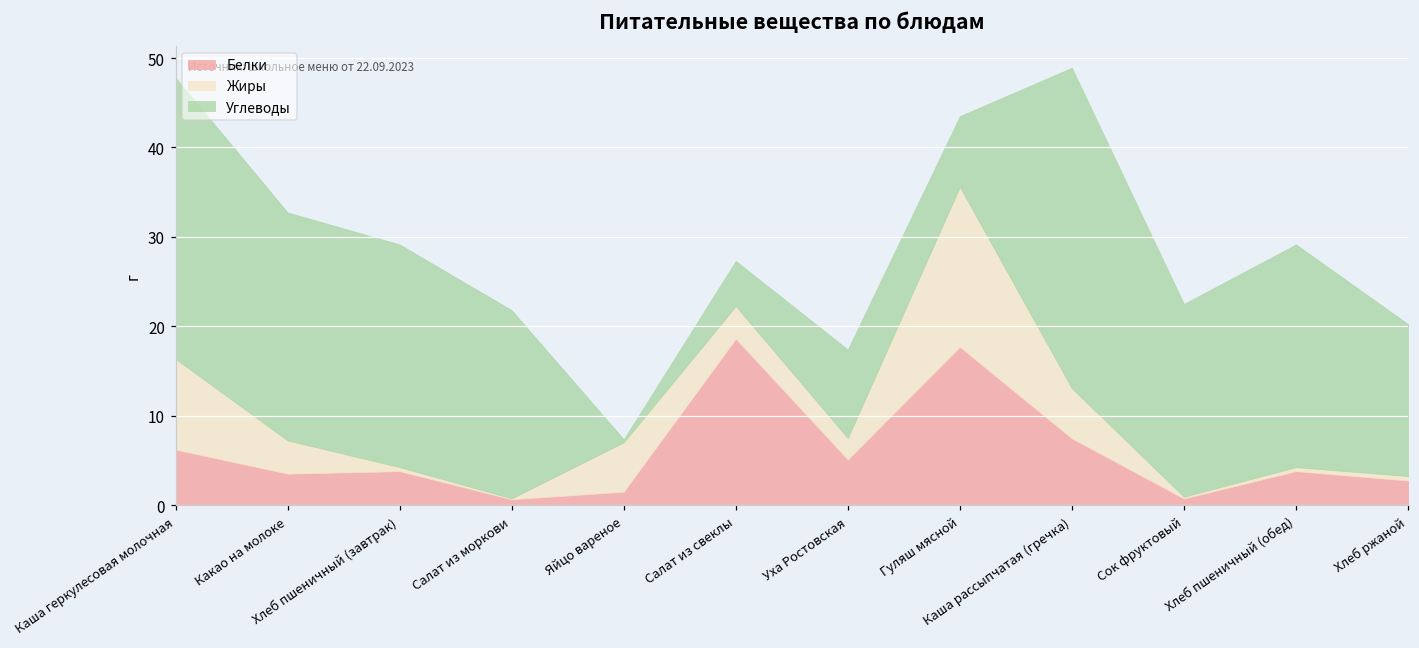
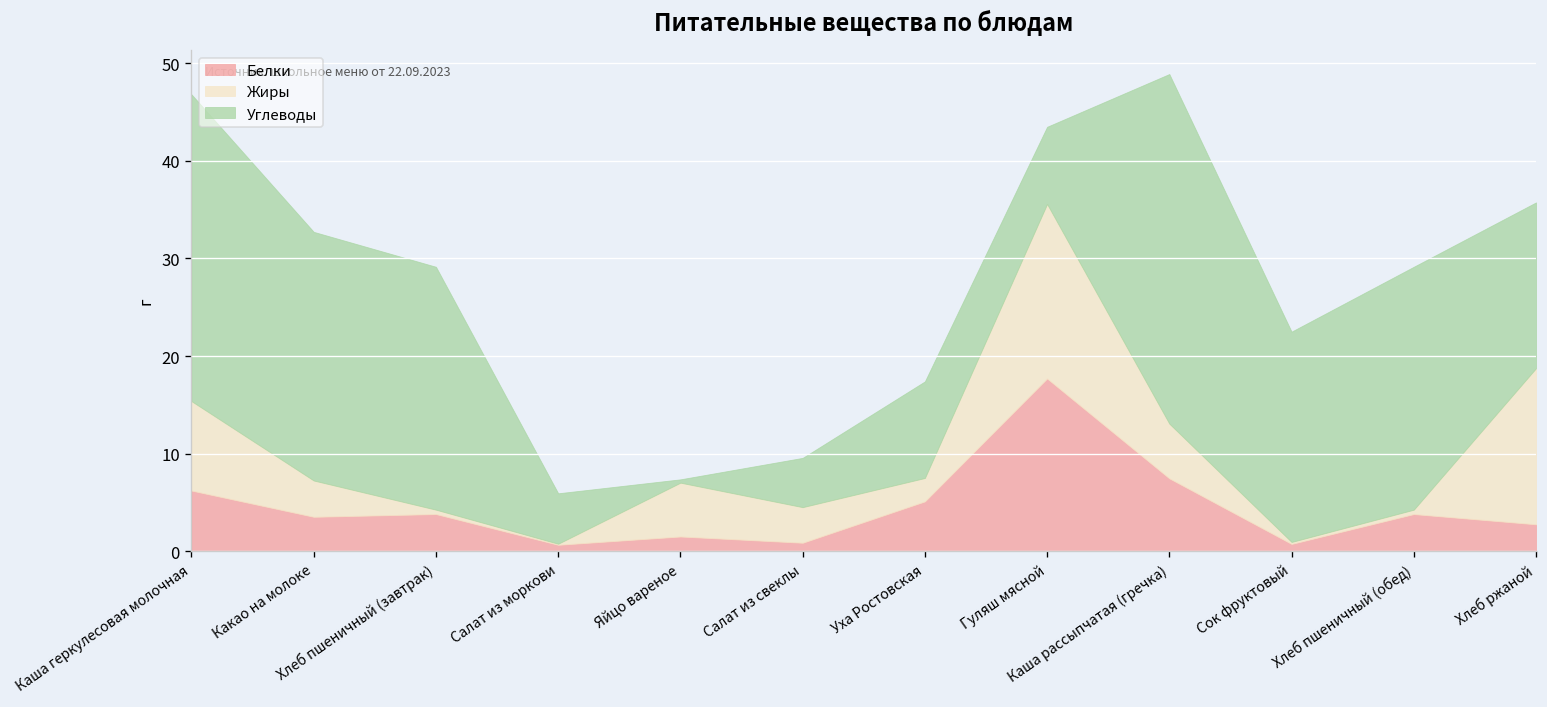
Жиры, Каша геркулесовая молочная: 10 -> 9
Углеводы, Салат из моркови: 21 -> 5
Белки, Салат из свеклы: 19 -> 1
Жиры, Хлеб ржаной: 1 -> 16
